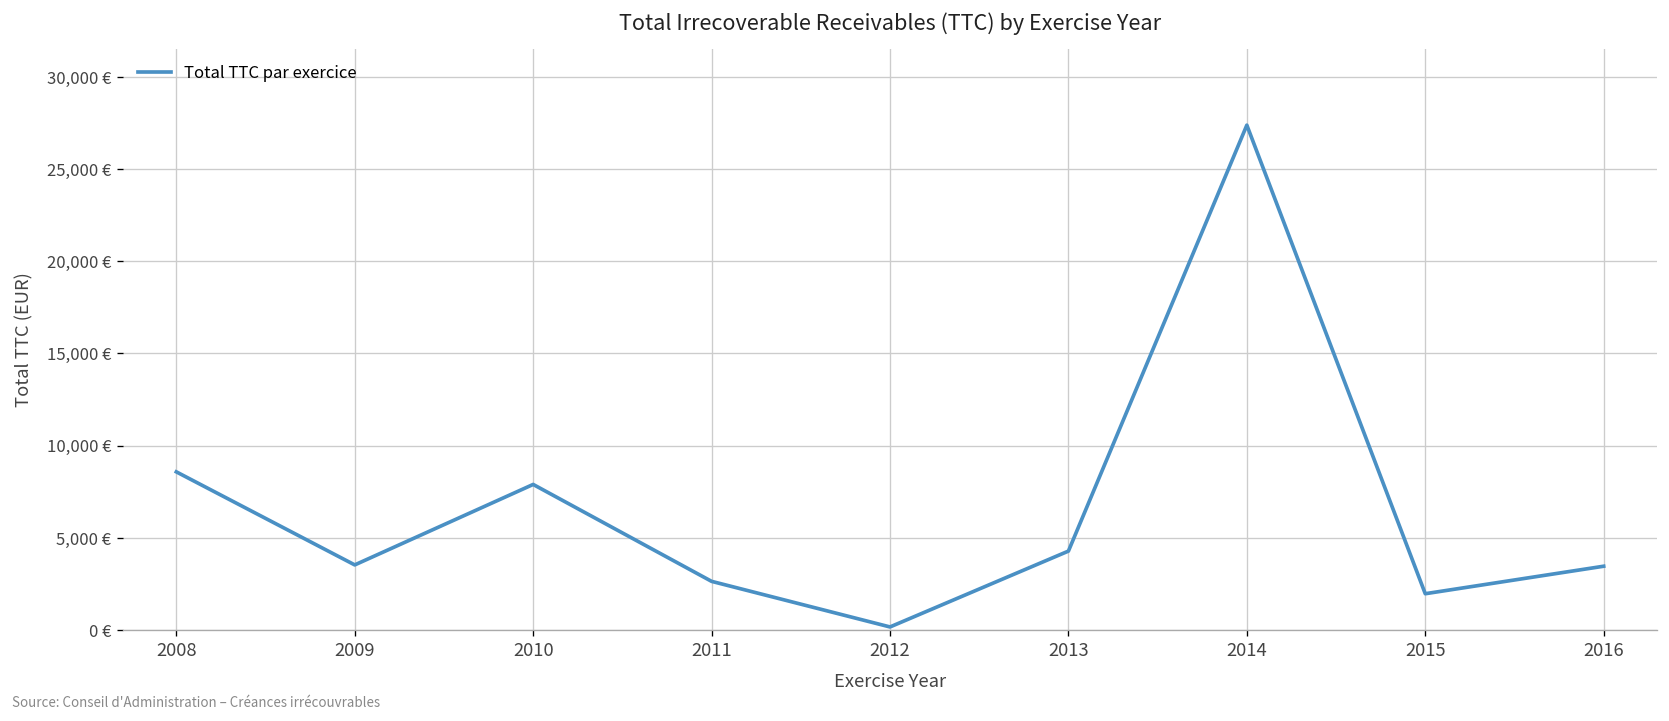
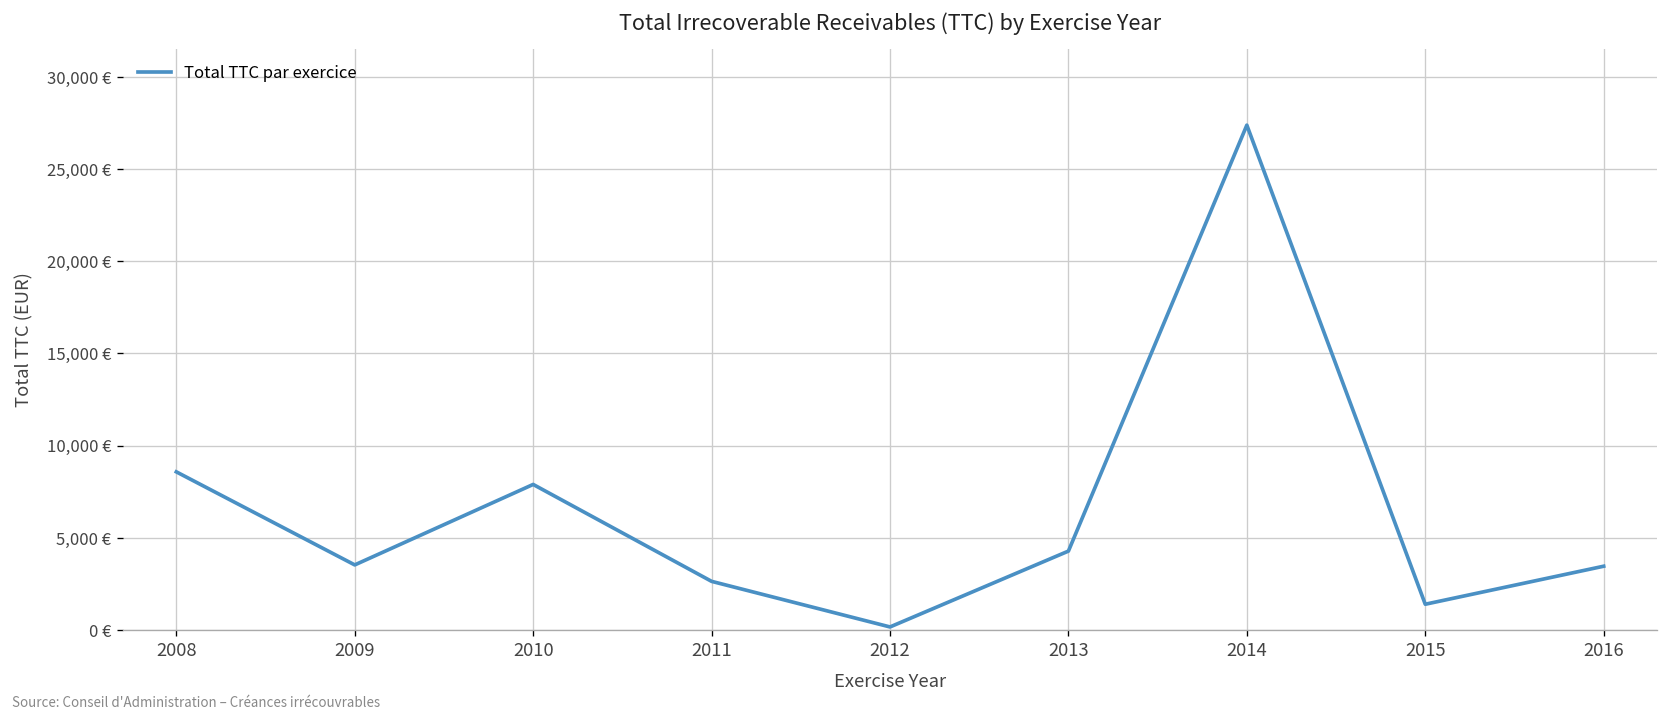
2015: 2,000 € -> 1,400 €
